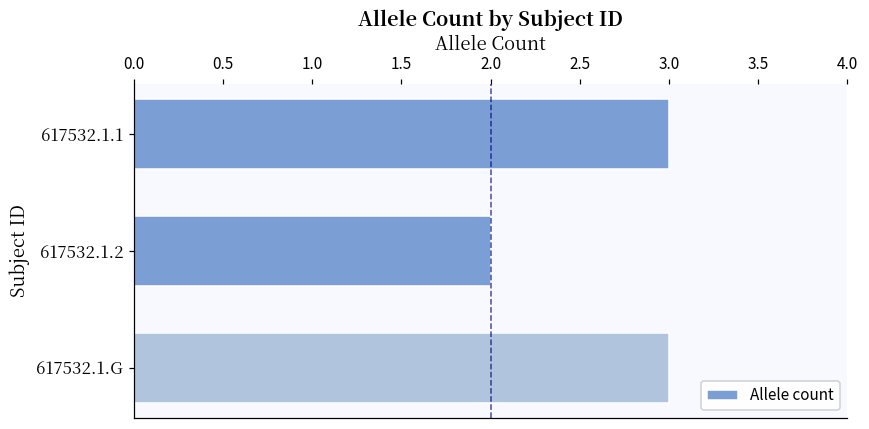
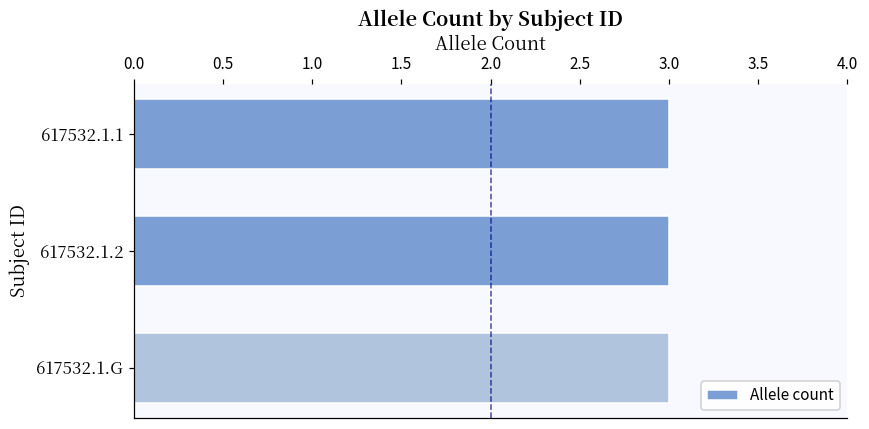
617532.1.2: 2 -> 3
